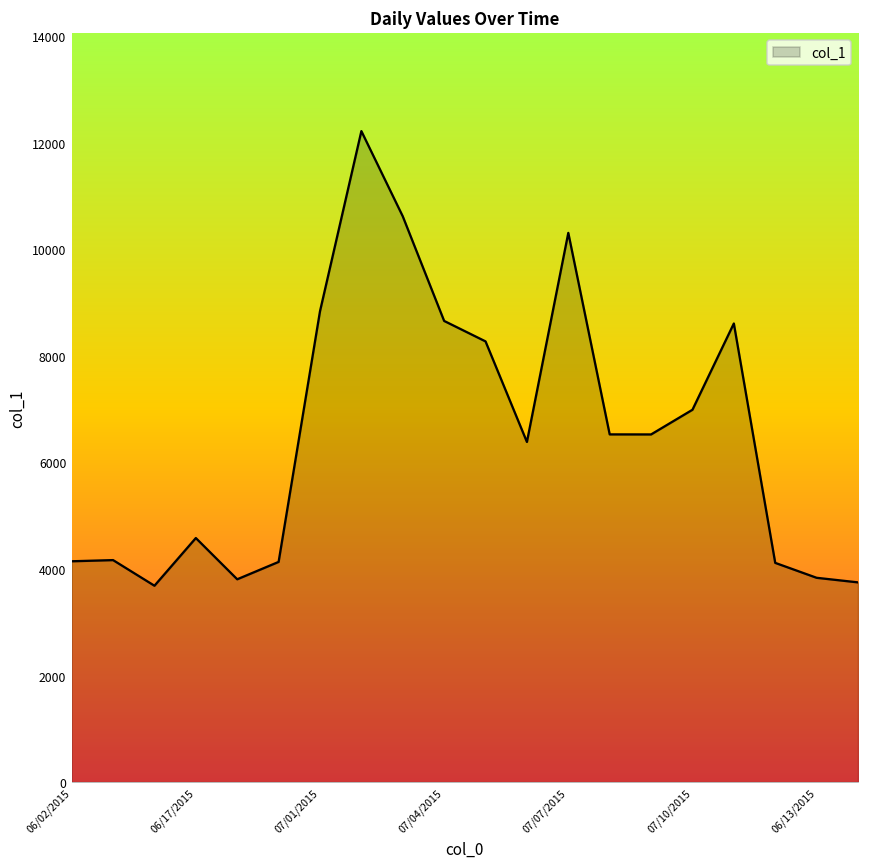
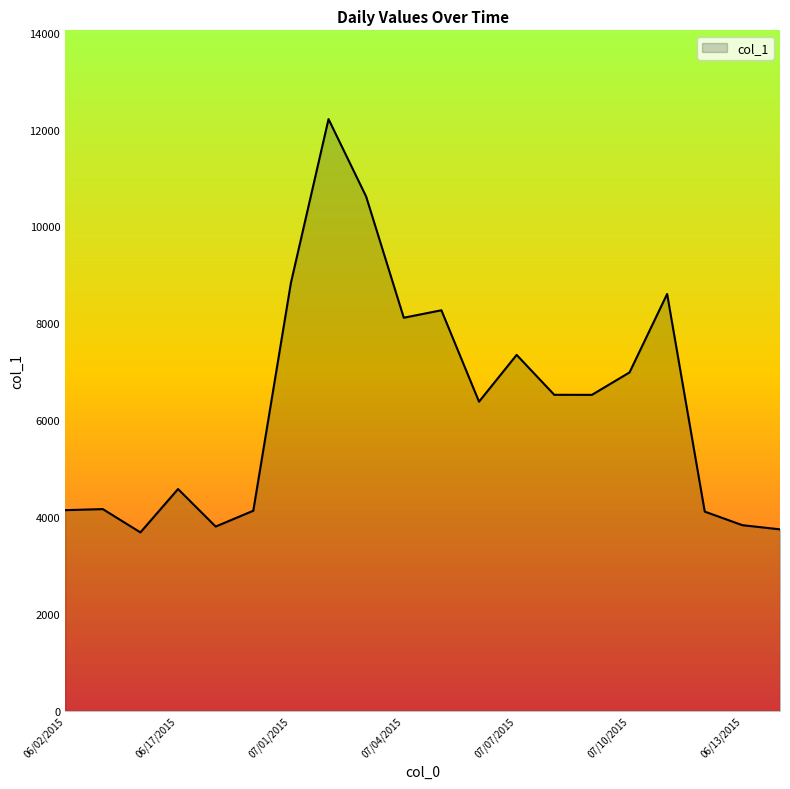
07/04/2015: 8700 -> 8100
07/07/2015: 10300 -> 7300
